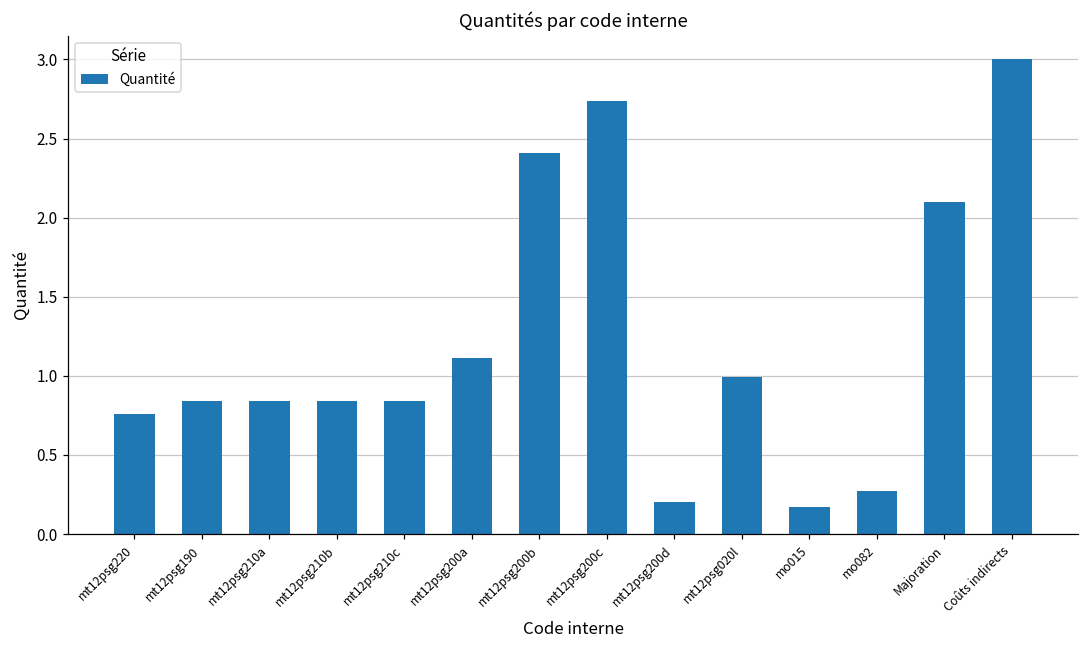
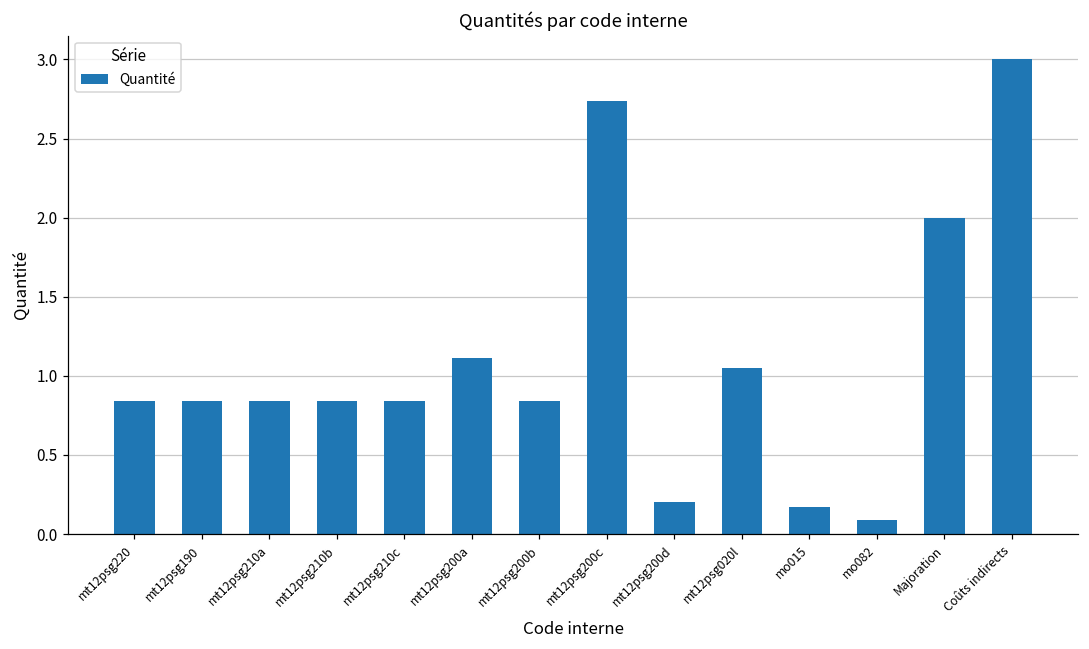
mt12psg220: 0.76 -> 0.84
mt12psg200b: 2.41 -> 0.84
mt12psg020l: 0.99 -> 1.05
mo082: 0.27 -> 0.09
Majoration: 2.1 -> 2.0
